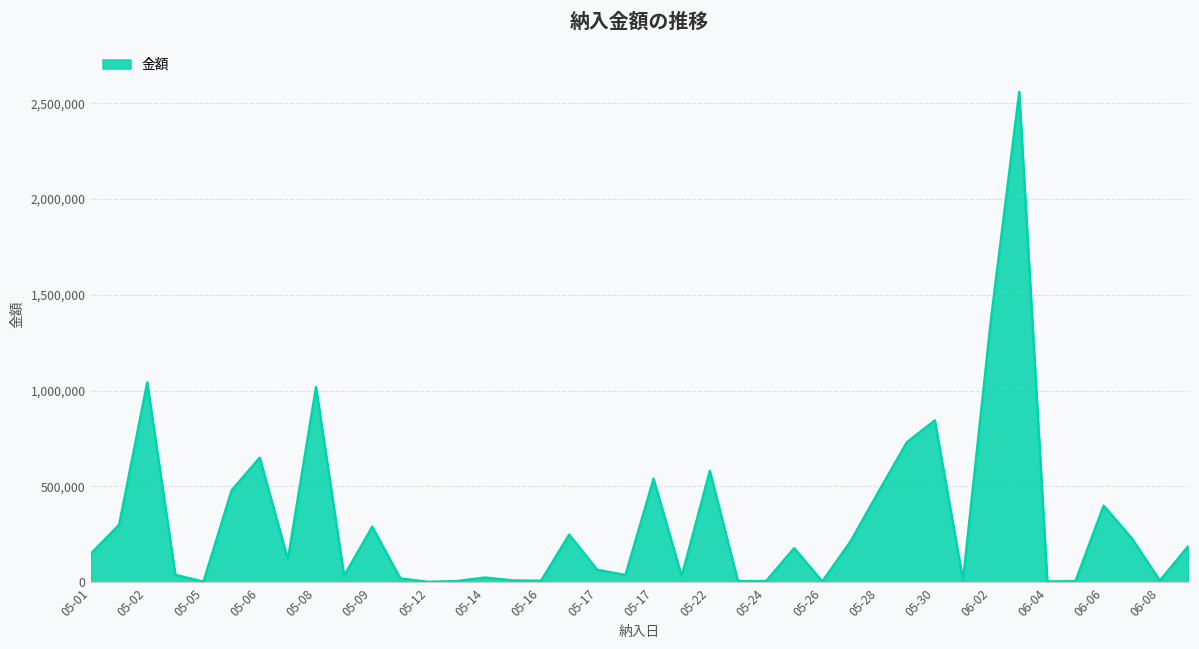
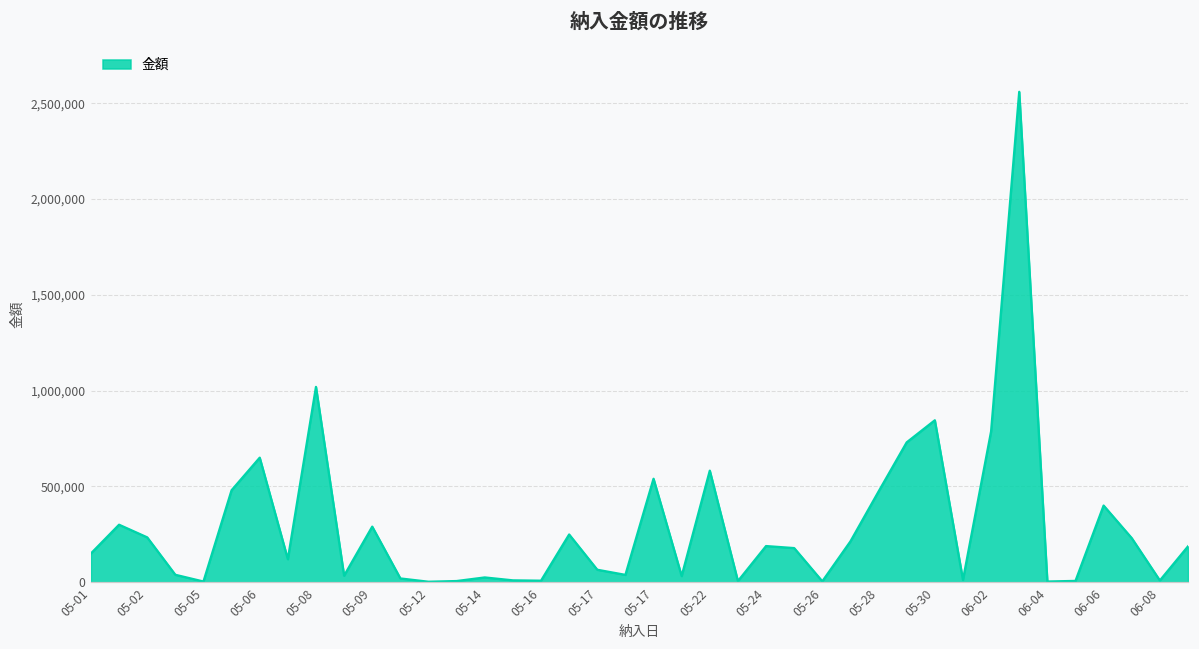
05-02: 1,040,000 -> 230,000
05-24: 10,000 -> 190,000
06-02: 1,380,000 -> 790,000
